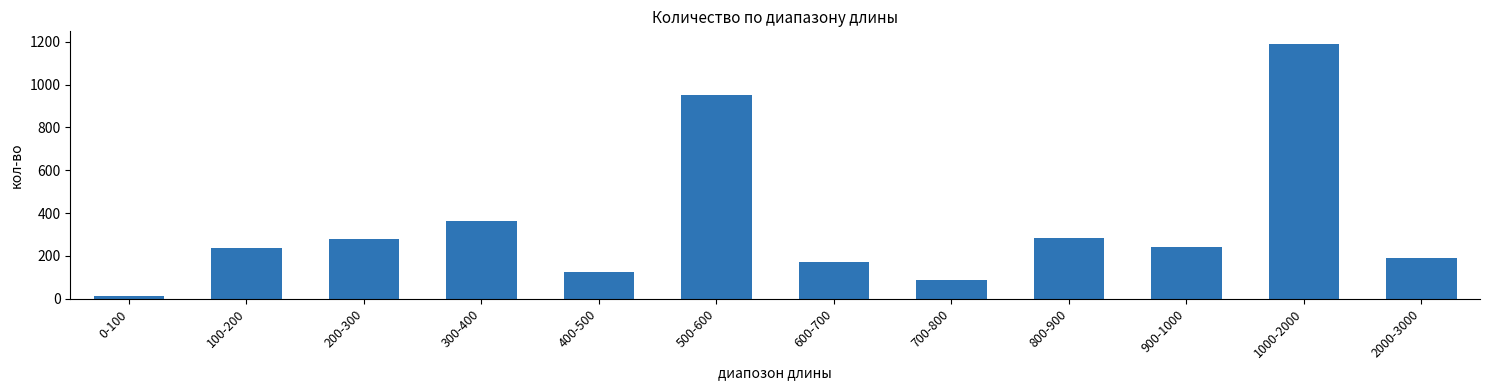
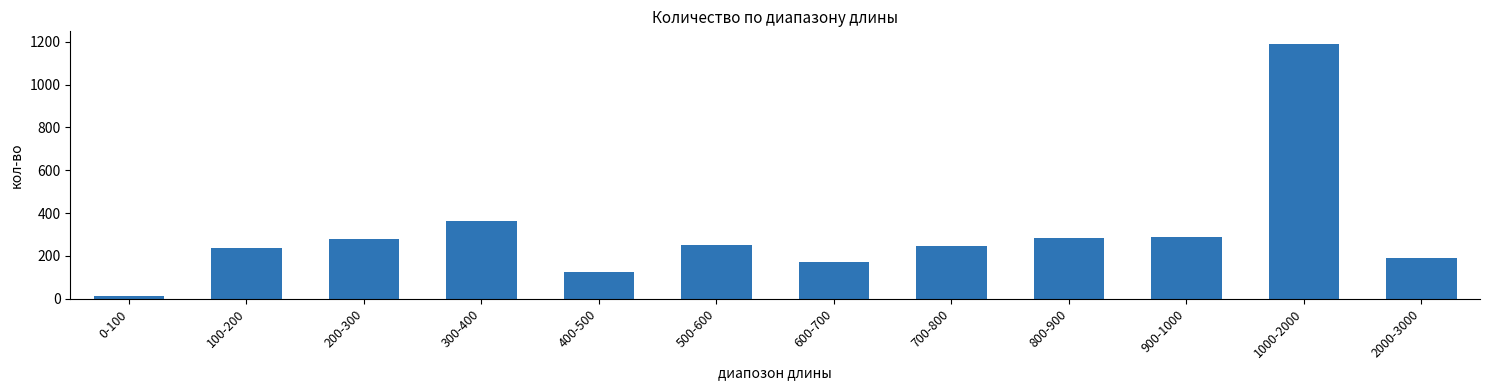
500-600: 950 -> 250
700-800: 90 -> 250
900-1000: 240 -> 290
